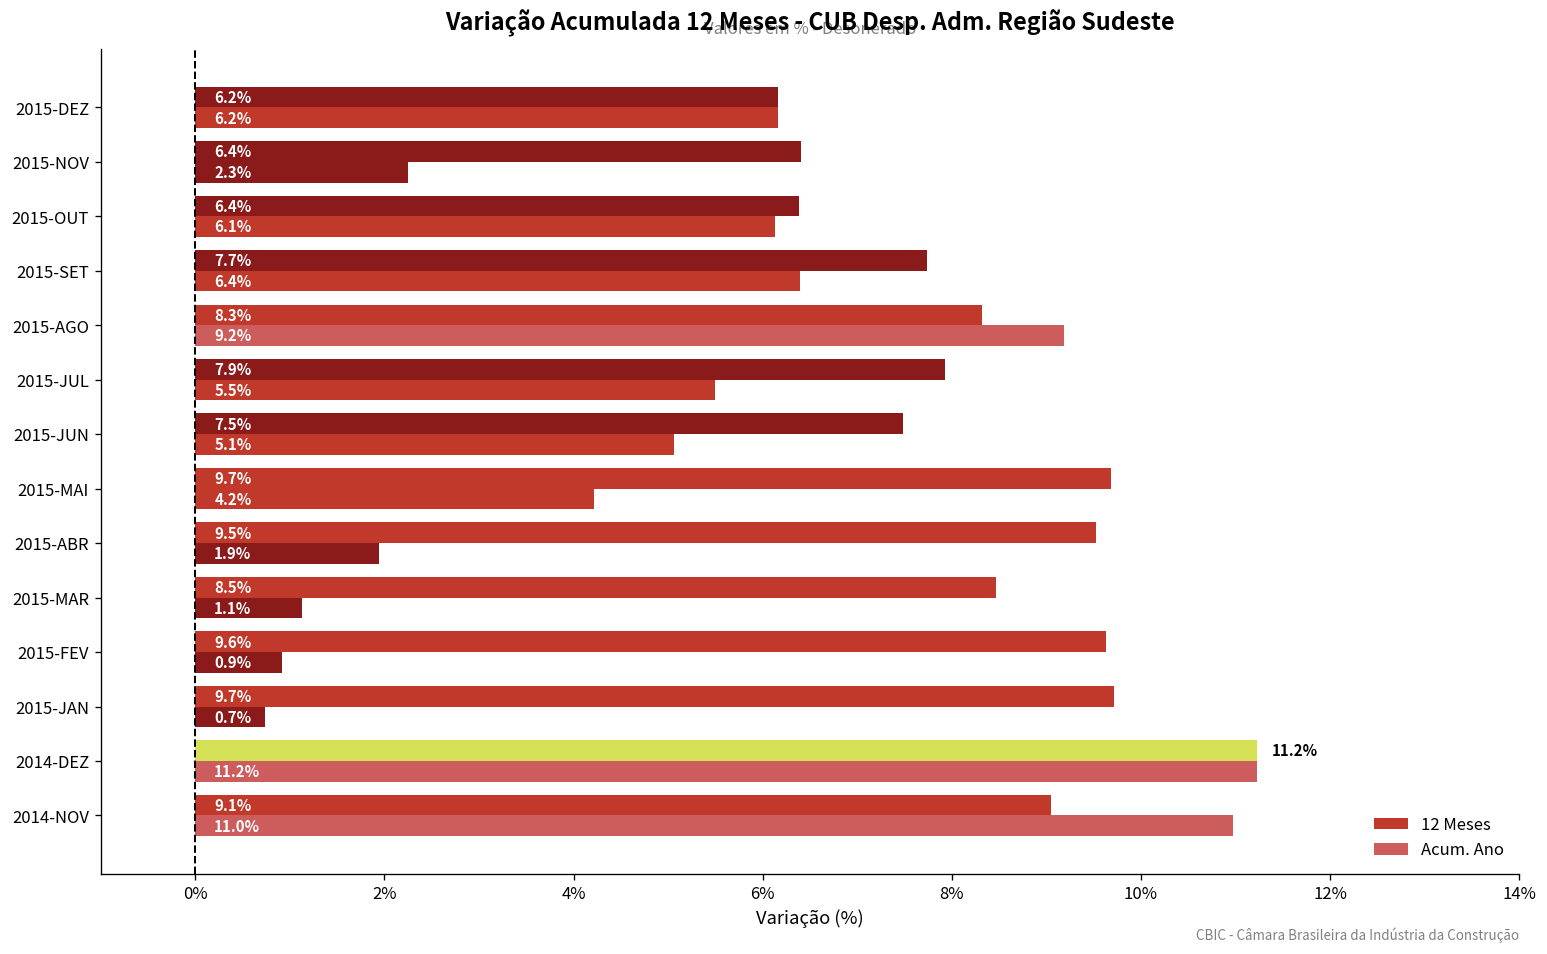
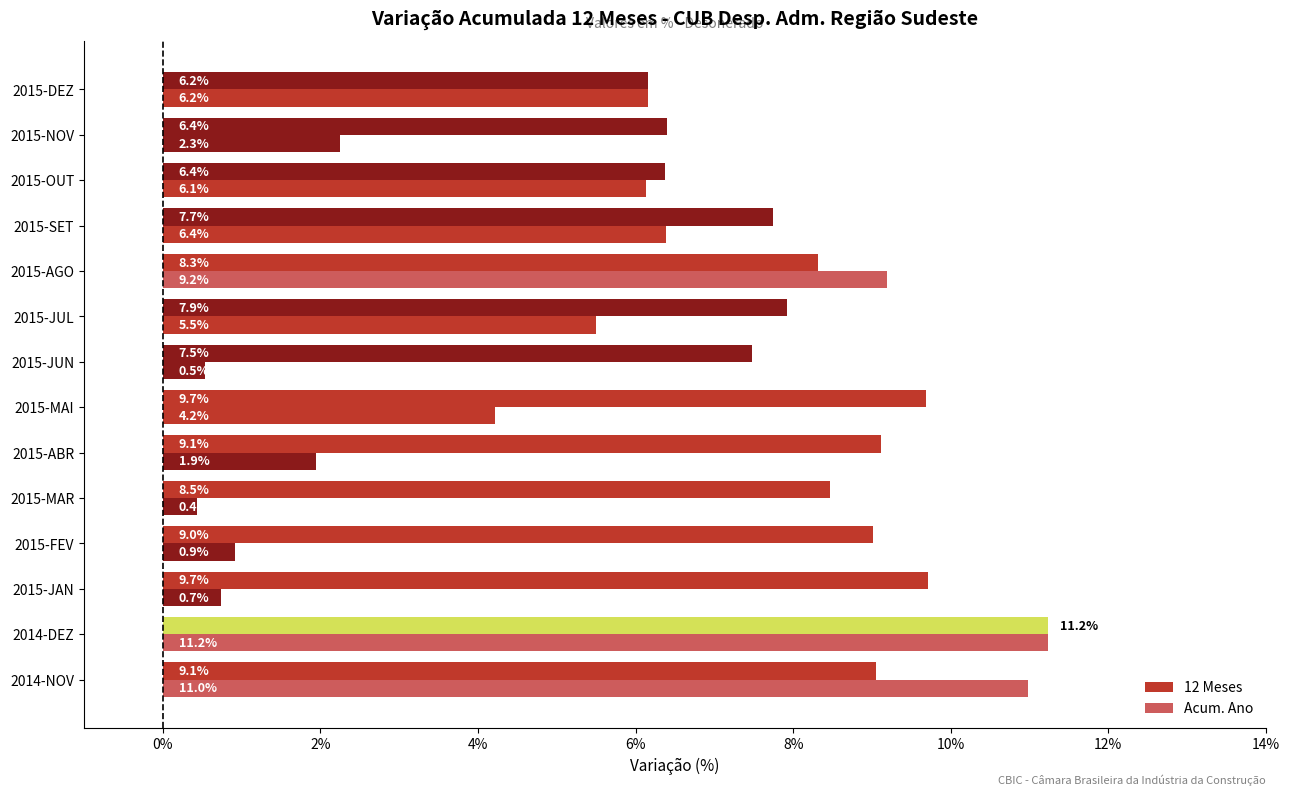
Acum. Ano, 2015-JUN: 5.1% -> 0.5%
12 Meses, 2015-ABR: 9.5% -> 9.1%
Acum. Ano, 2015-MAR: 1.1% -> 0.4%
12 Meses, 2015-FEV: 9.6% -> 9.0%
